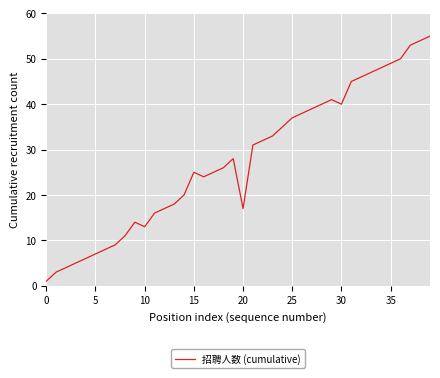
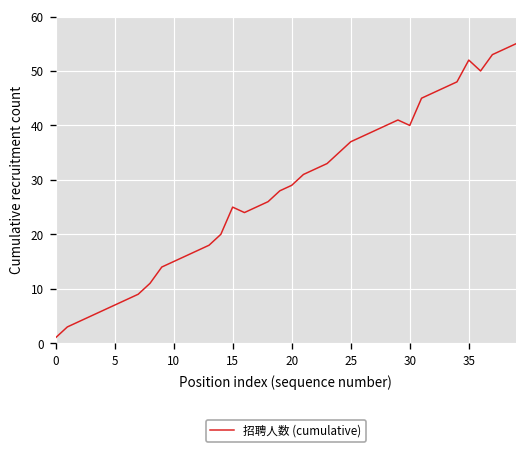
10: 13 -> 15
20: 17 -> 29
35: 49 -> 52
